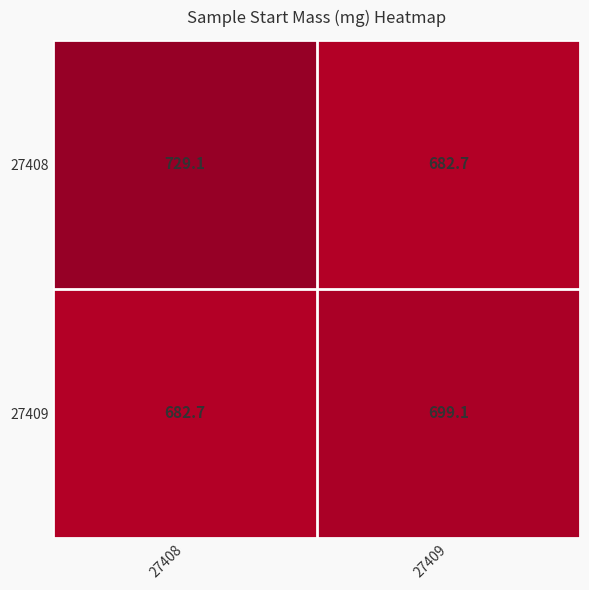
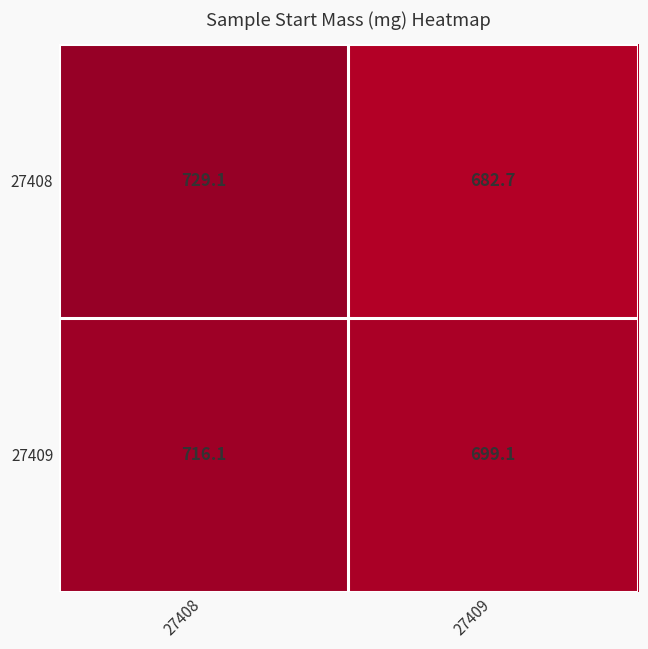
27409, 27408: 682.7 -> 716.1
